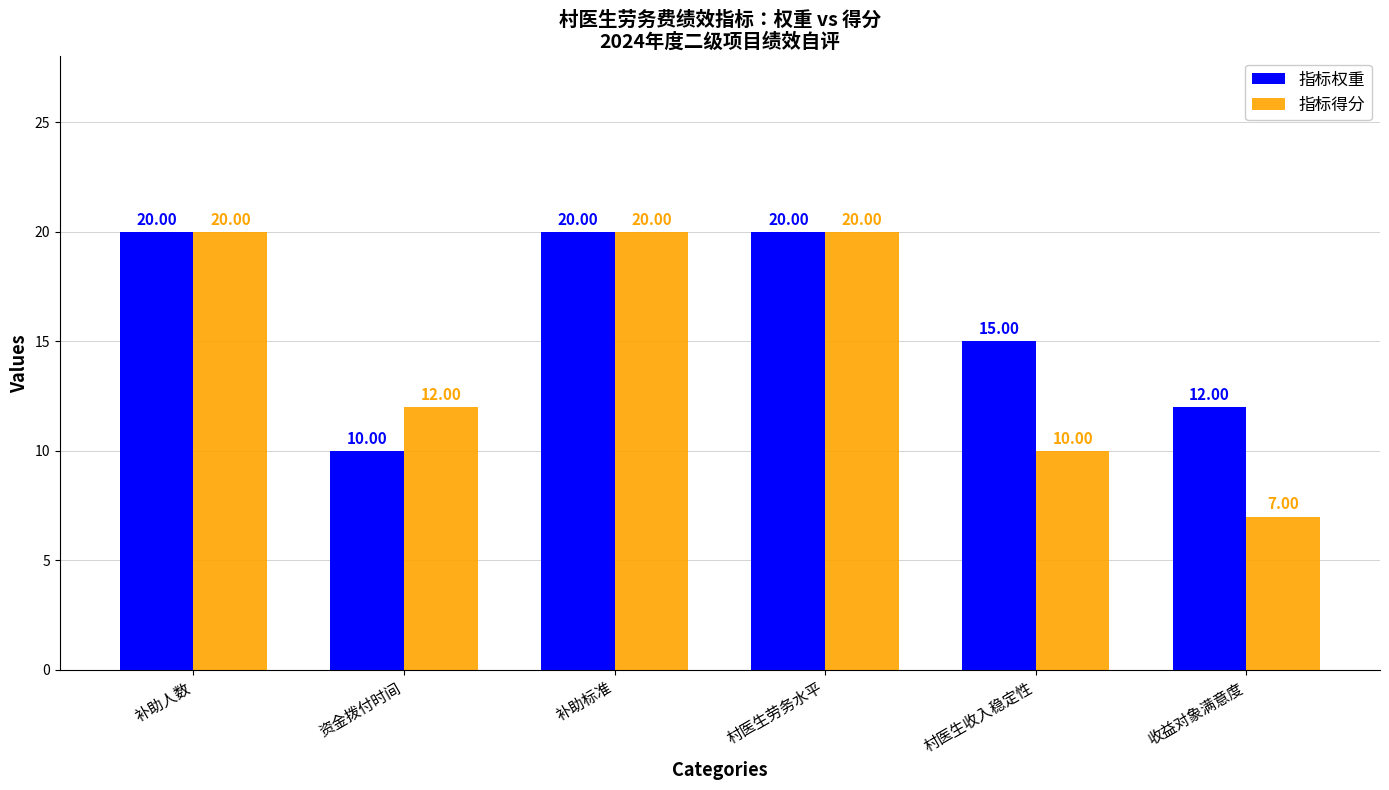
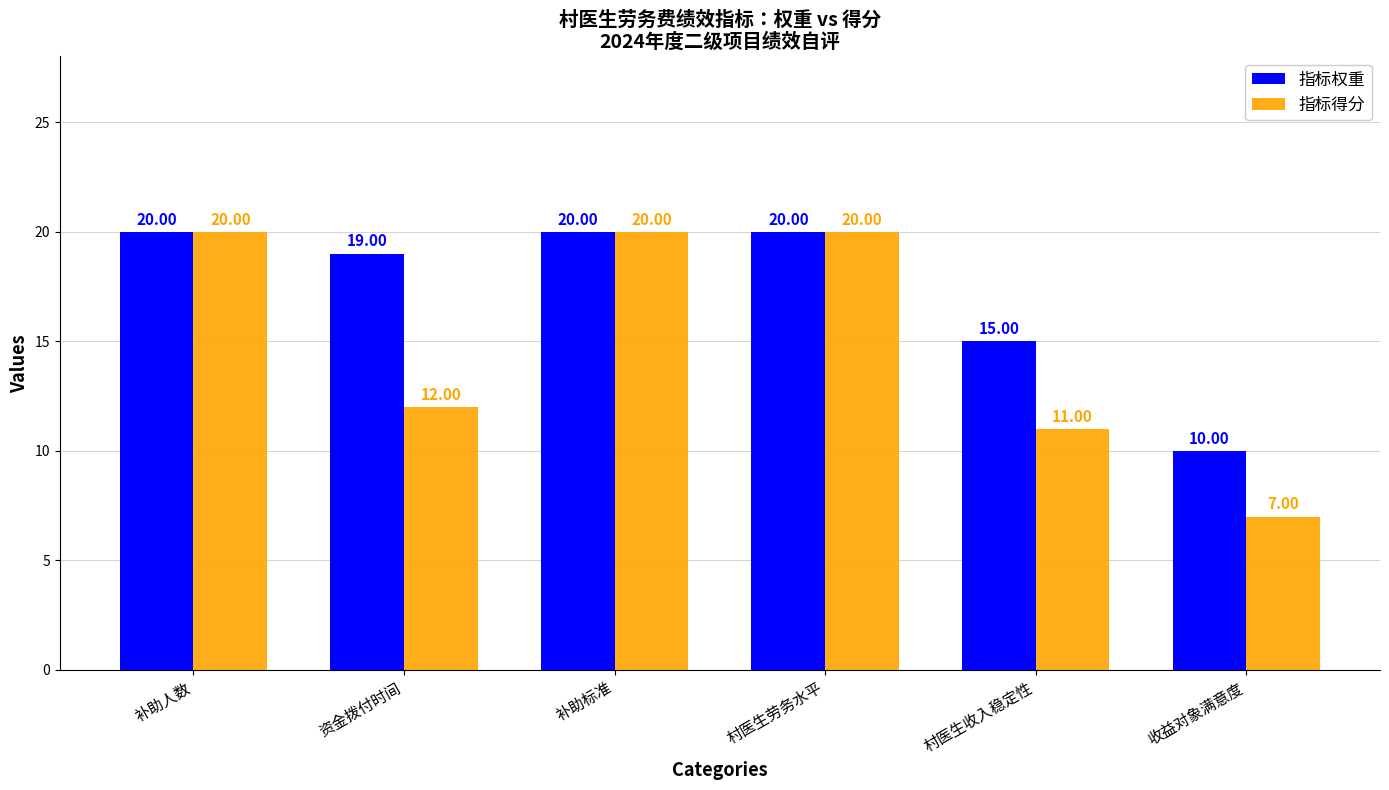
指标权重, 资金拨付时间: 10.00 -> 19.00
指标得分, 村医生收入稳定性: 10.00 -> 11.00
指标权重, 收益对象满意度: 12.00 -> 10.00
